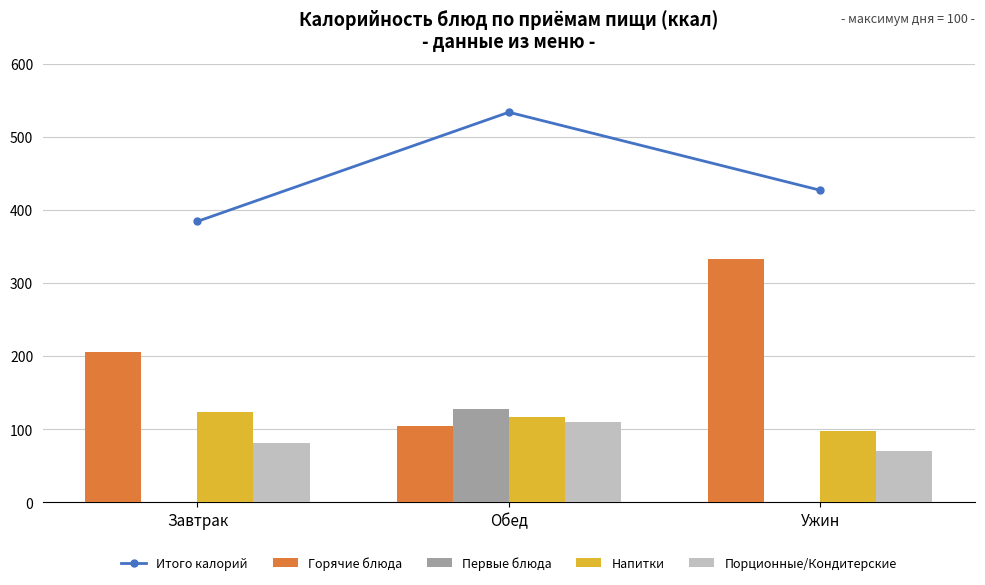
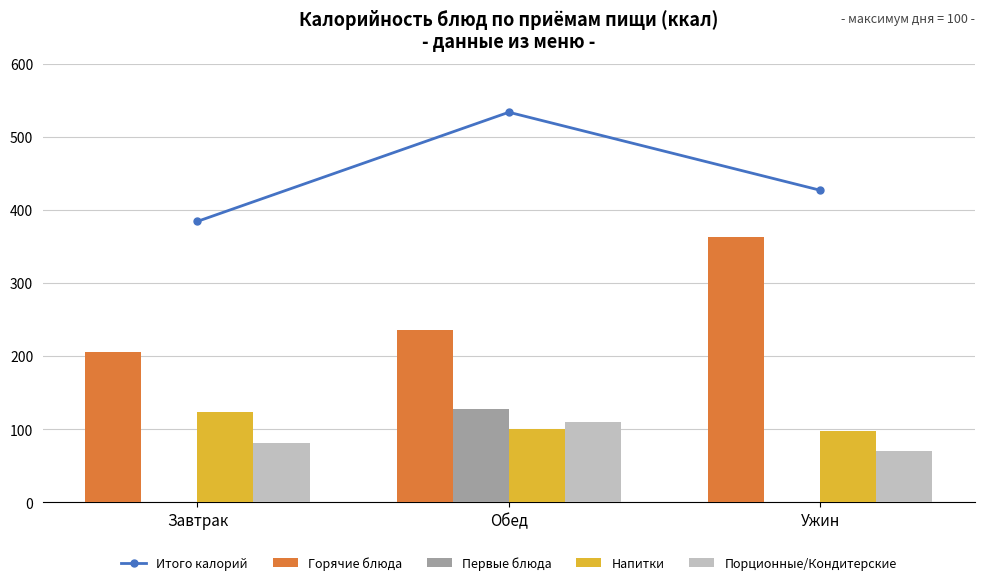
Горячие блюда, Обед: 100 -> 240
Напитки, Обед: 120 -> 100
Горячие блюда, Ужин: 330 -> 360
